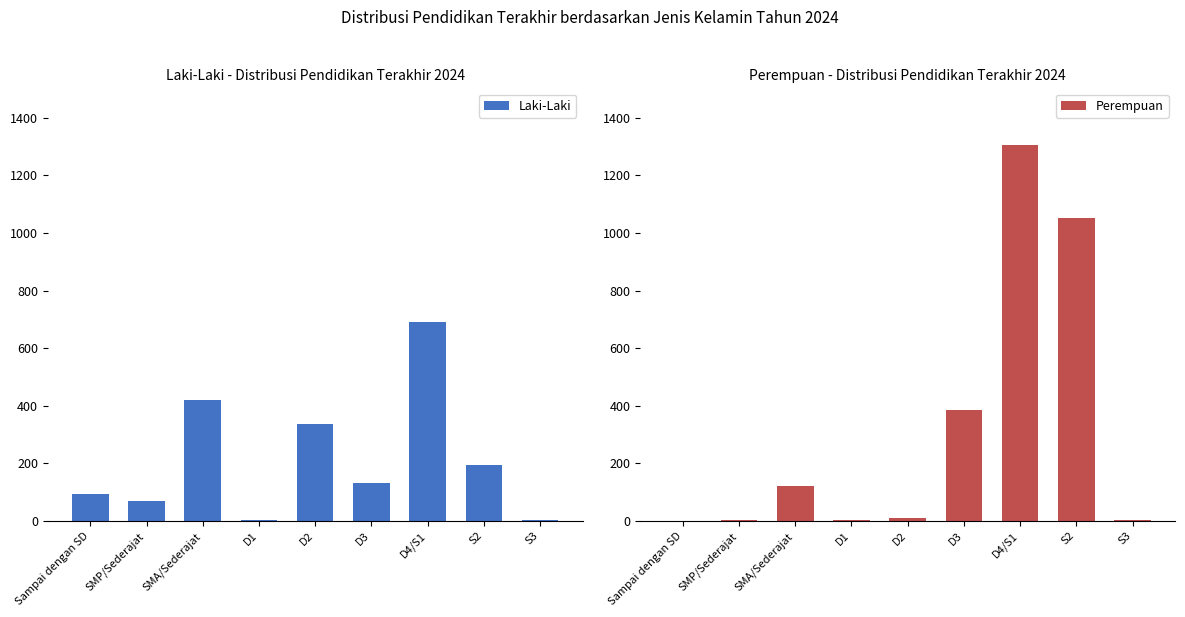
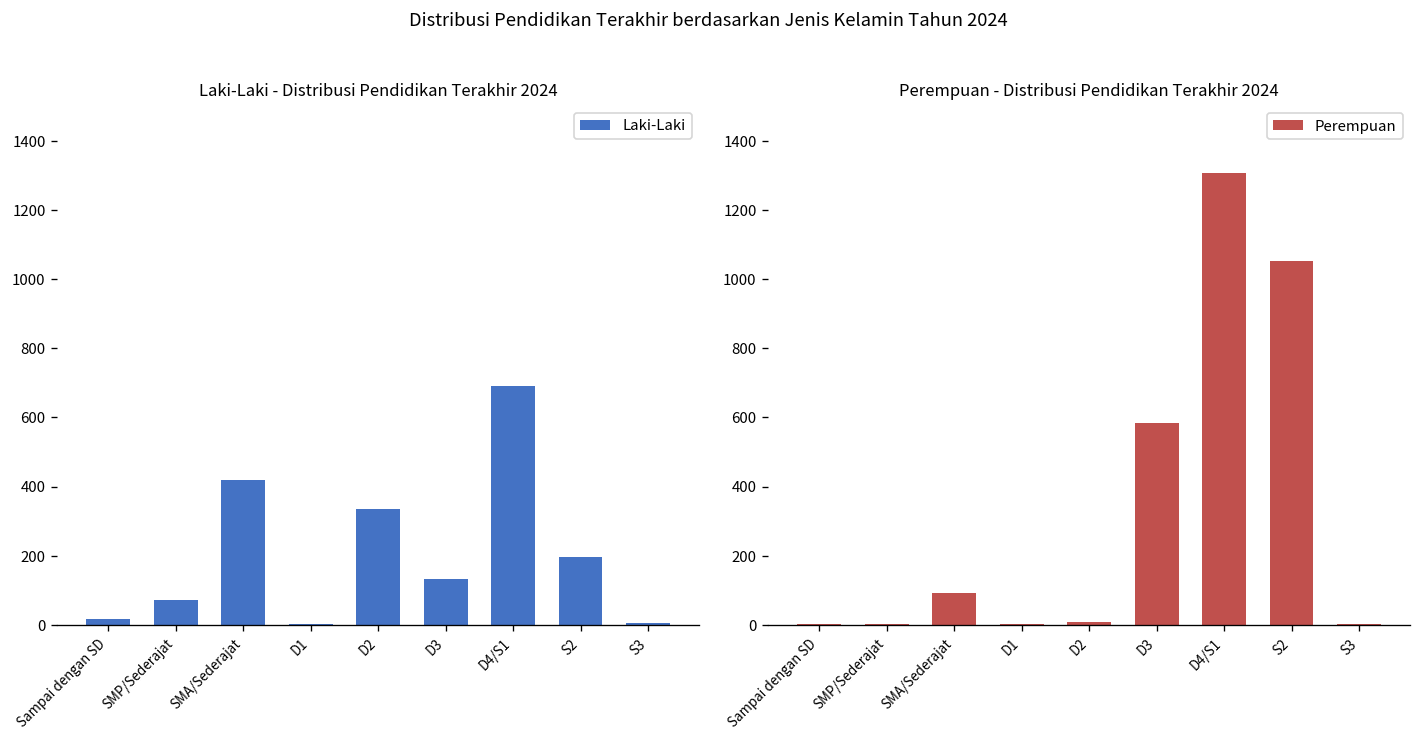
Laki-Laki - Distribusi Pendidikan Terakhir 2024, Sampai dengan SD: 100 -> 20
Perempuan - Distribusi Pendidikan Terakhir 2024, SMA/Sederajat: 120 -> 90
Perempuan - Distribusi Pendidikan Terakhir 2024, D3: 390 -> 580
